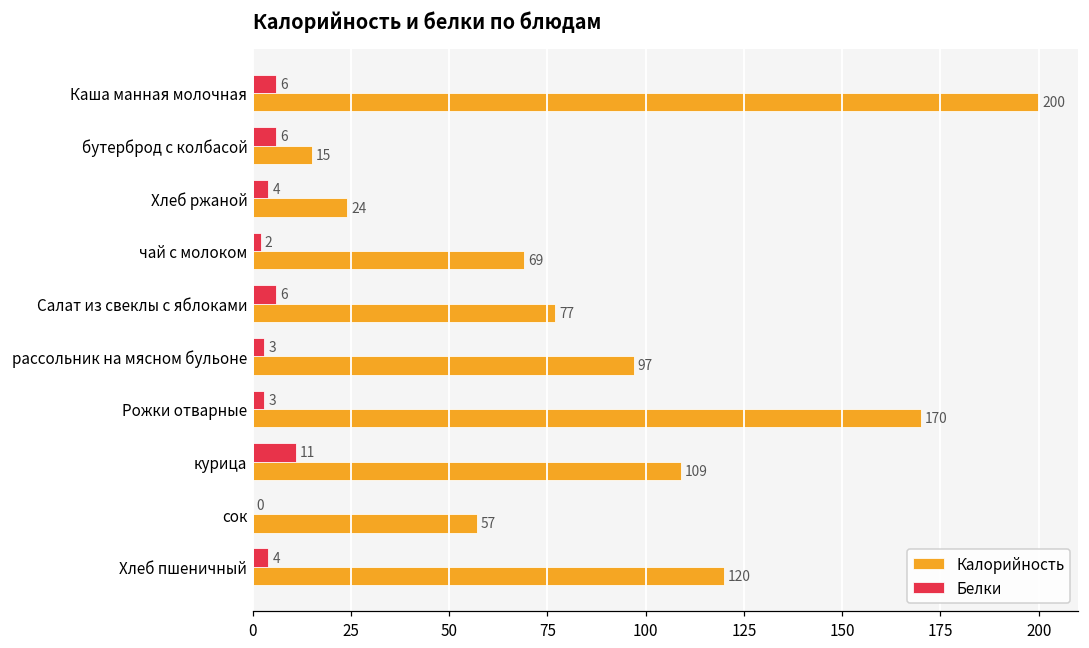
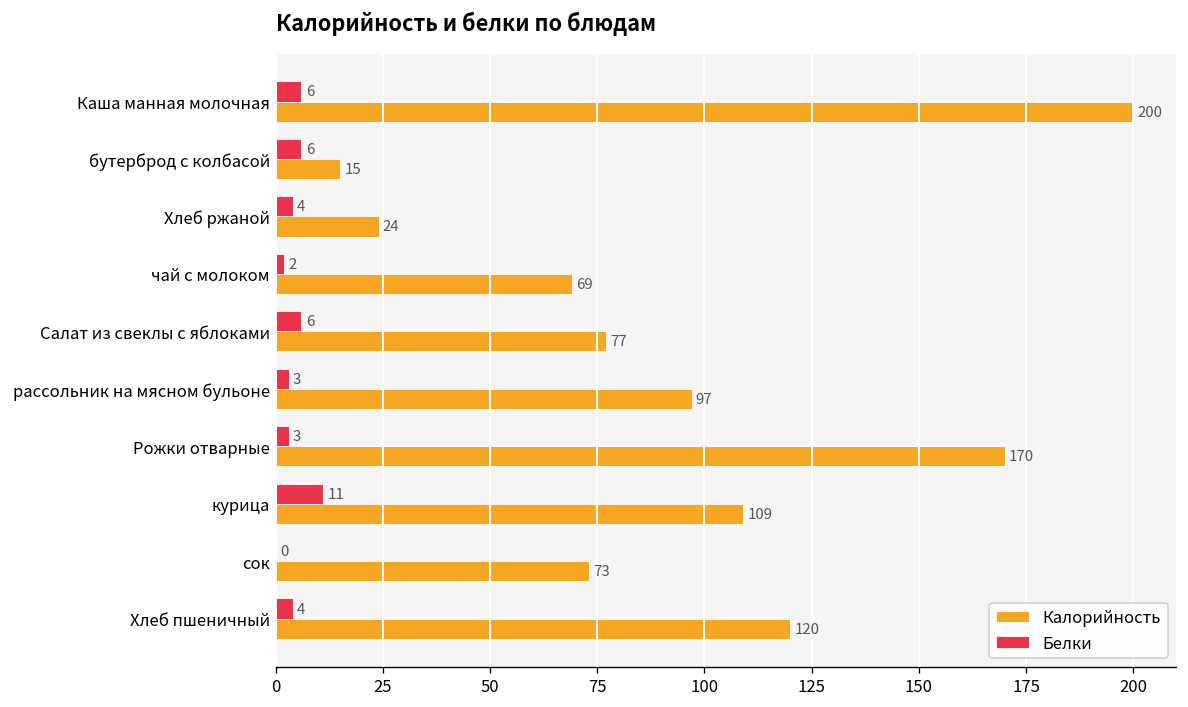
Калорийность, сок: 57 -> 73
